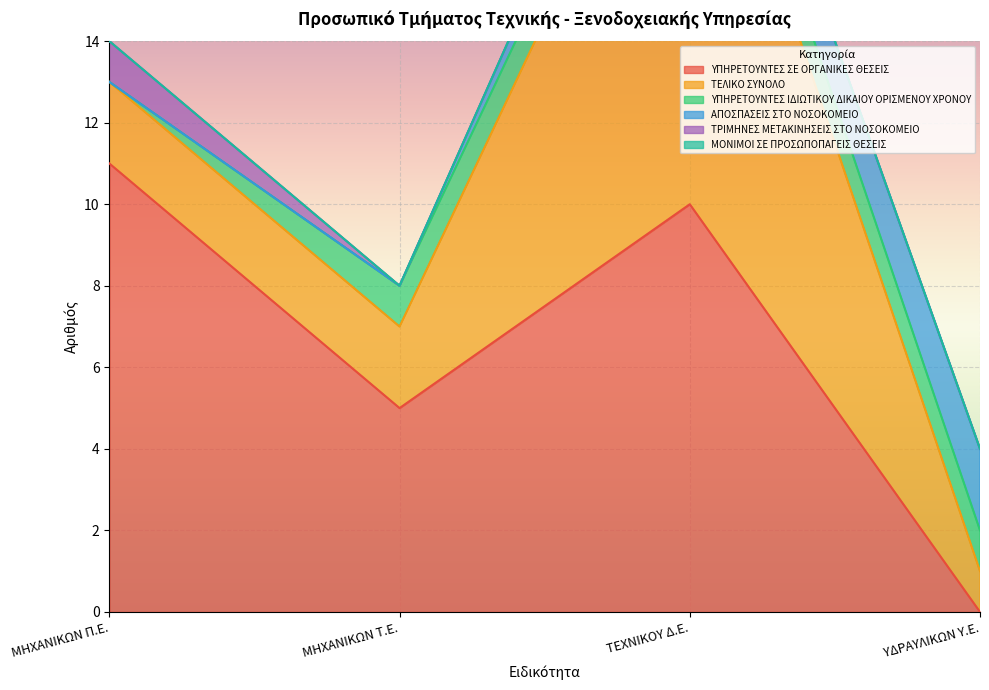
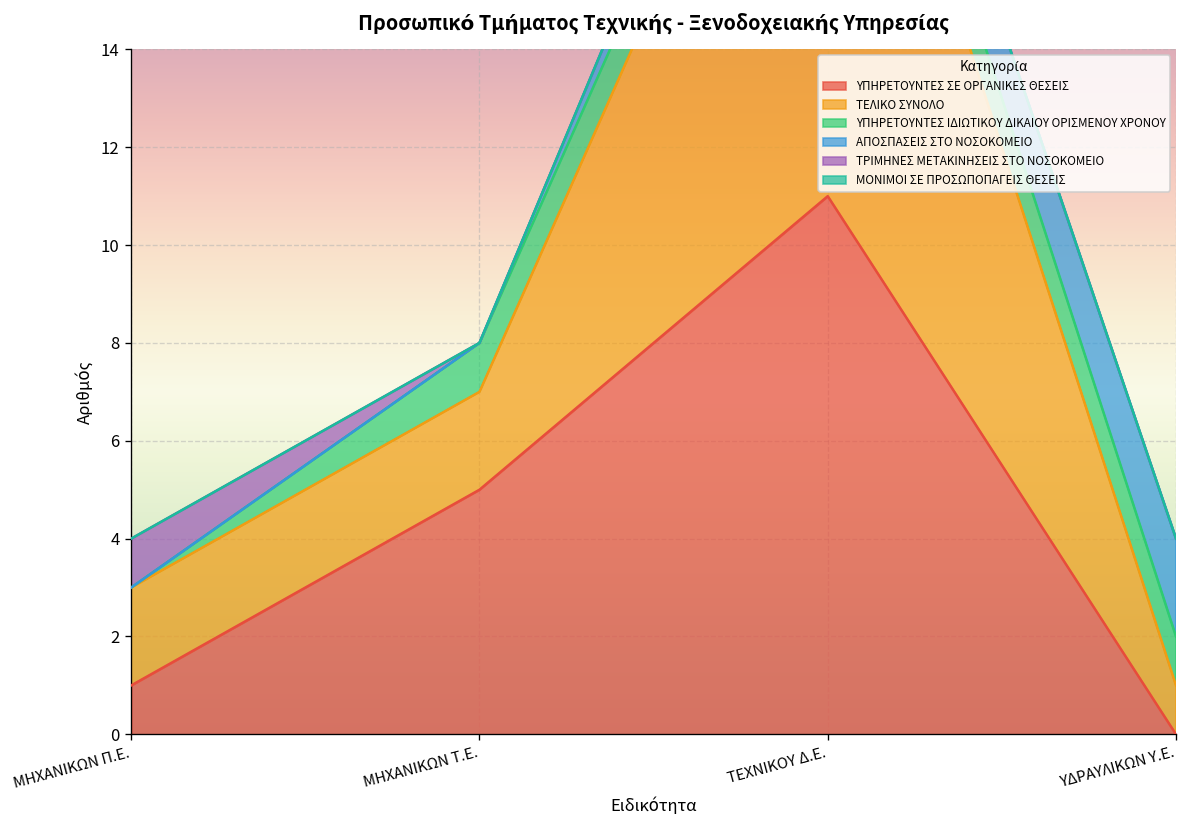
ΥΠΗΡΕΤΟΥΝΤΕΣ ΣΕ ΟΡΓΑΝΙΚΕΣ ΘΕΣΕΙΣ, ΜΗΧΑΝΙΚΩΝ Π.Ε.: 11 -> 1
ΥΠΗΡΕΤΟΥΝΤΕΣ ΣΕ ΟΡΓΑΝΙΚΕΣ ΘΕΣΕΙΣ, ΤΕΧΝΙΚΟΥ Δ.Ε.: 10 -> 11
